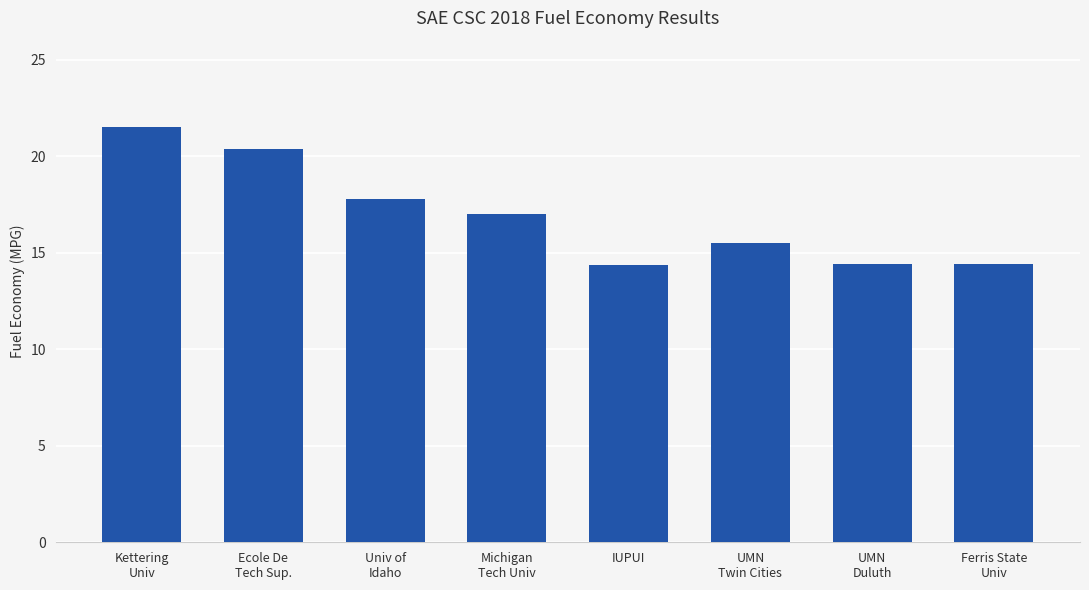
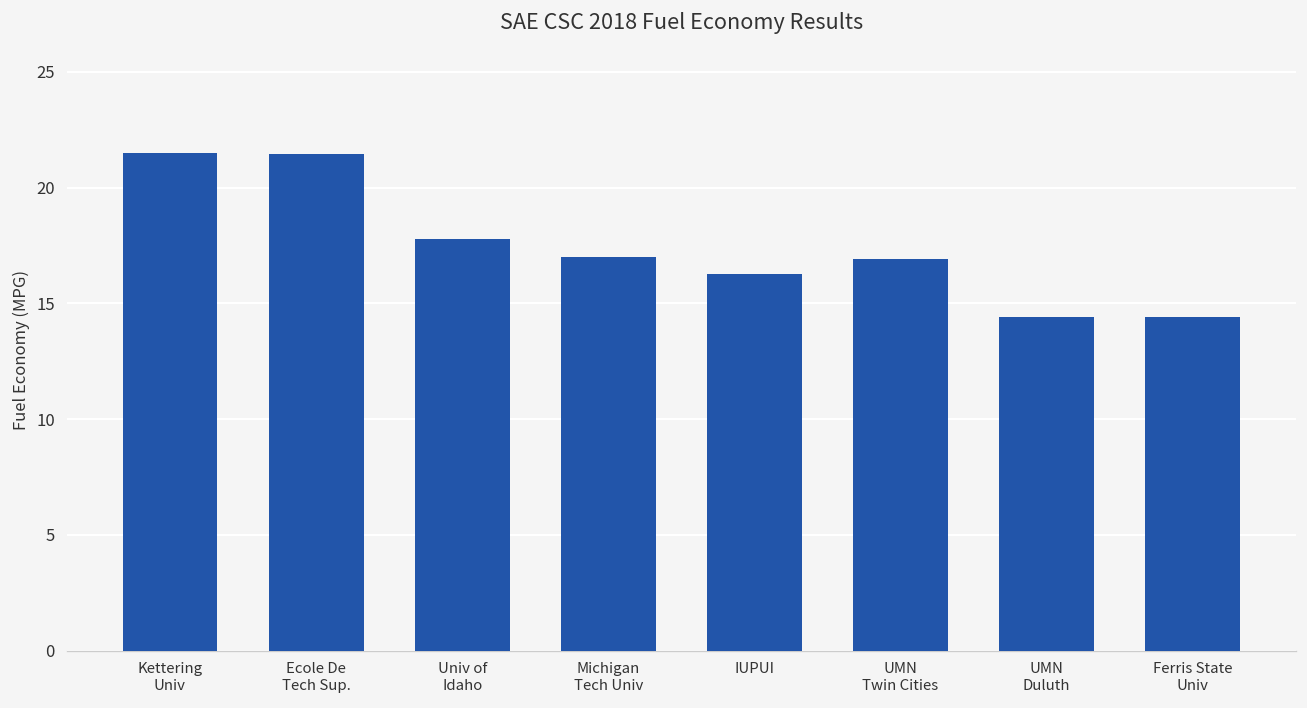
Ecole De Tech Sup.: 20.4 -> 21.5
IUPUI: 14.4 -> 16.3
UMN Twin Cities: 15.5 -> 16.9
